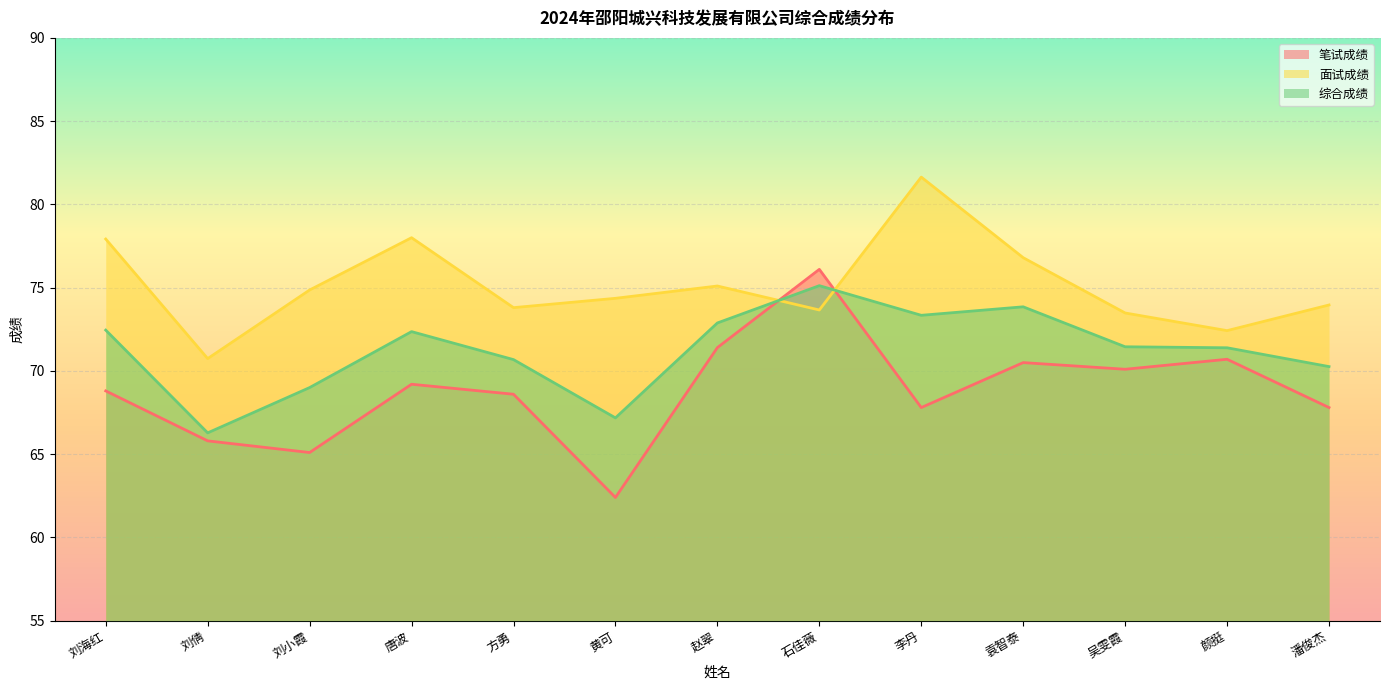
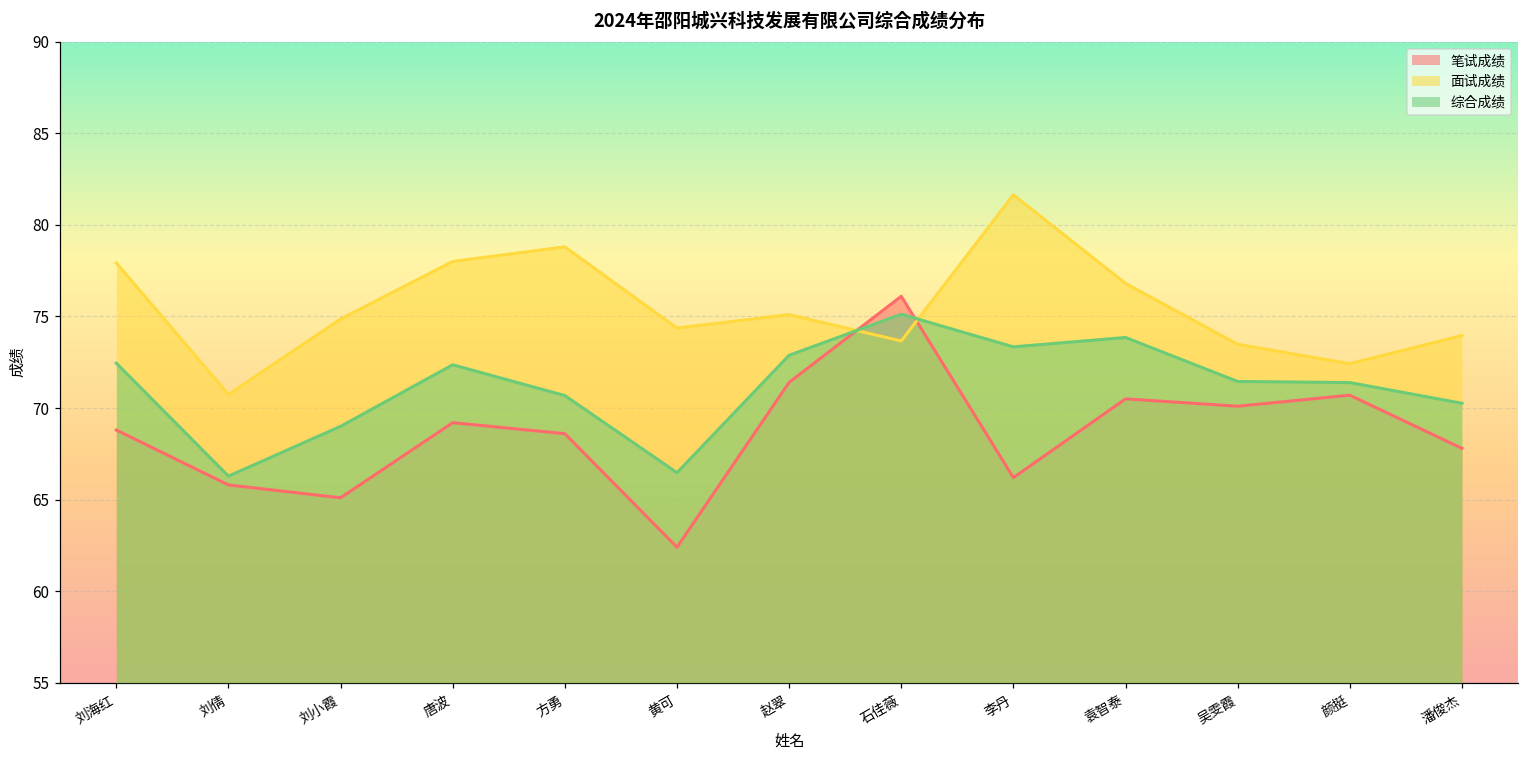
面试成绩, 方勇: 73.8 -> 78.8
综合成绩, 黄可: 67.2 -> 66.5
笔试成绩, 李丹: 67.8 -> 66.2
